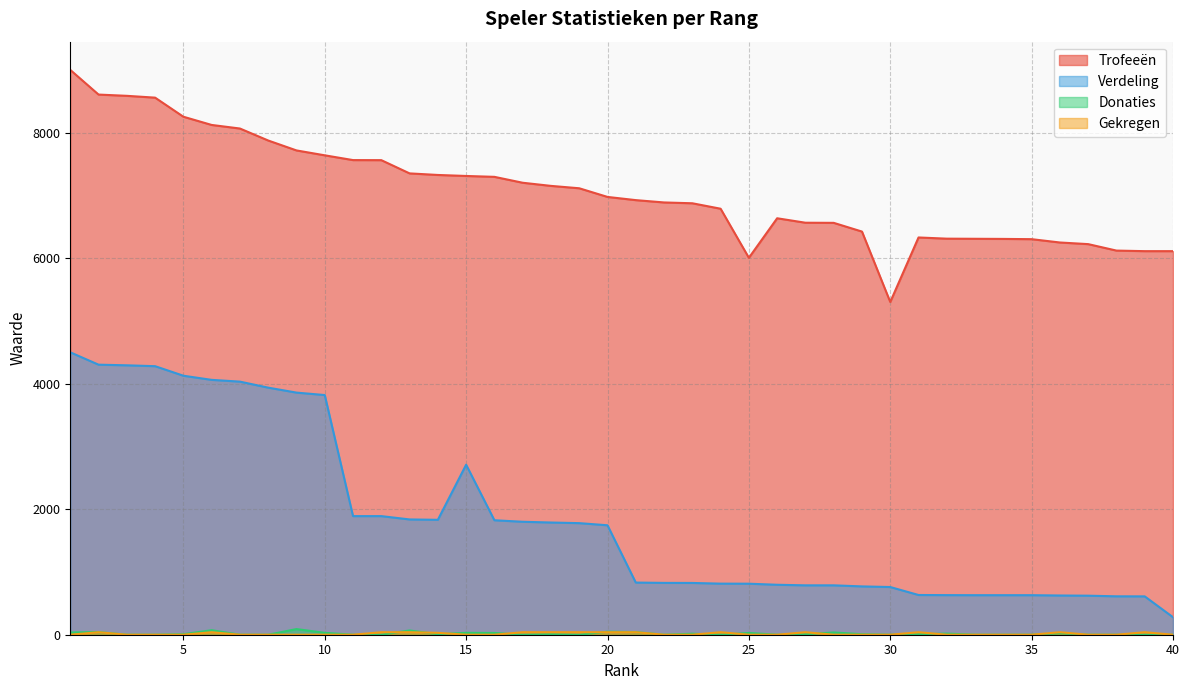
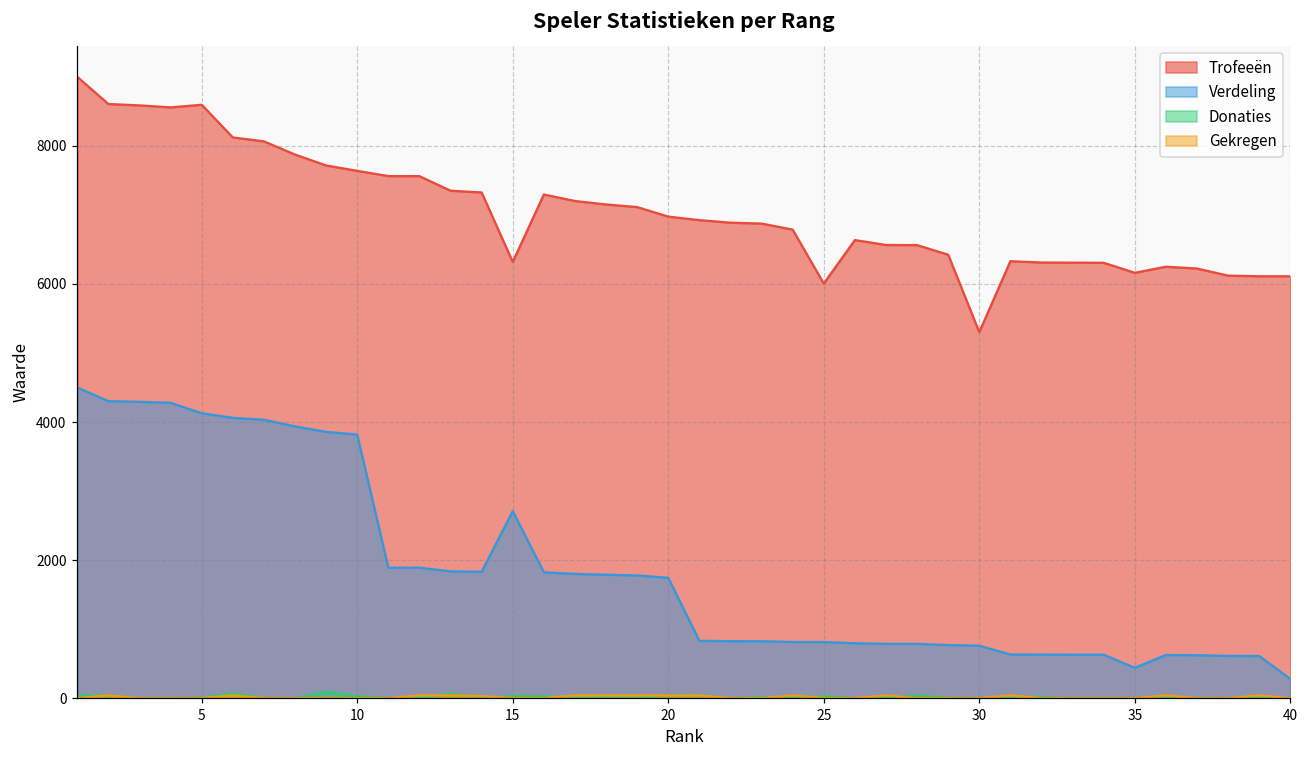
Trofeeën, 5: 8300 -> 8600
Trofeeën, 15: 7300 -> 6300
Trofeeën, 35: 6300 -> 6200
Verdeling, 35: 600 -> 400
